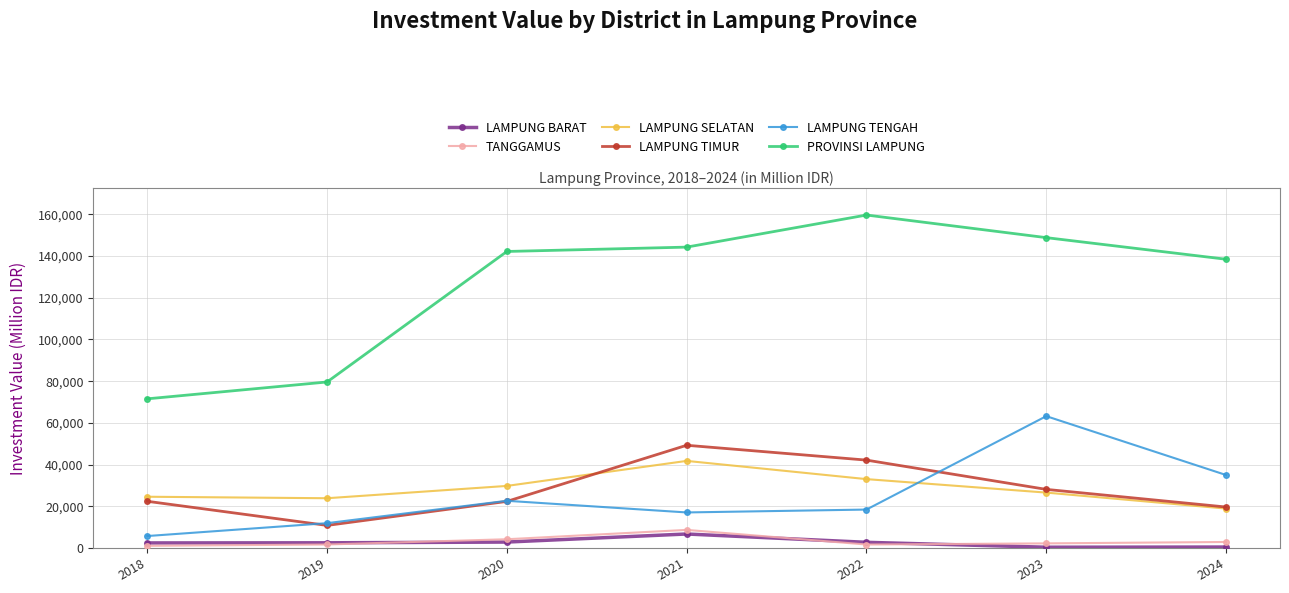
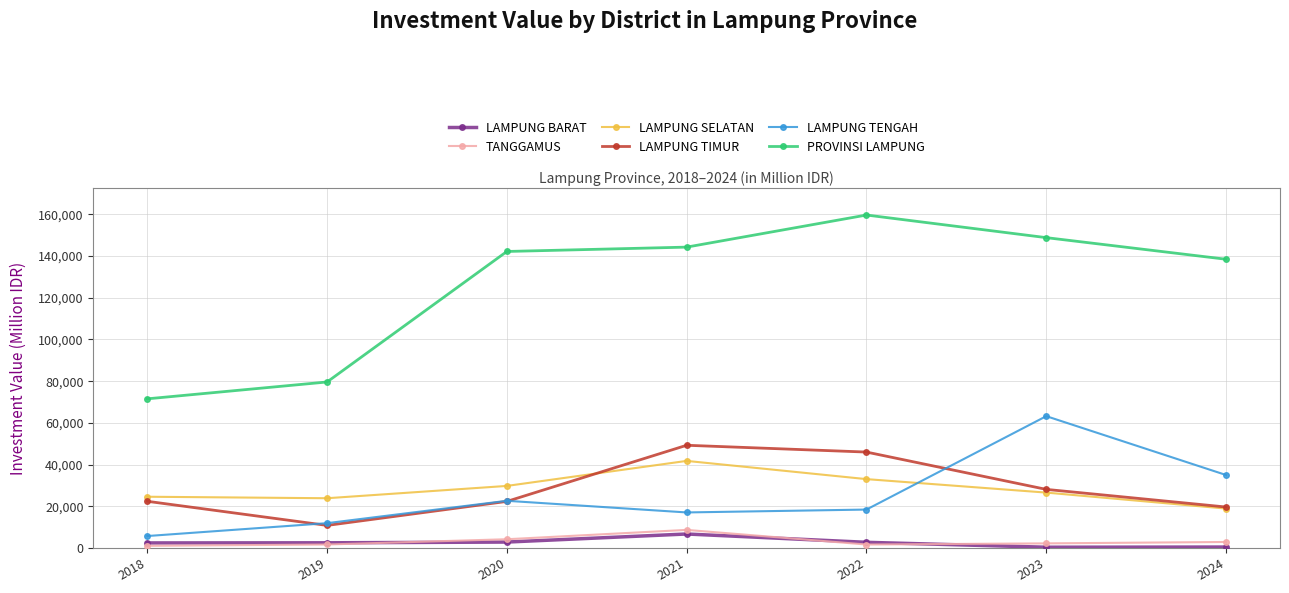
LAMPUNG TIMUR, 2022: 42,000 -> 46,000
